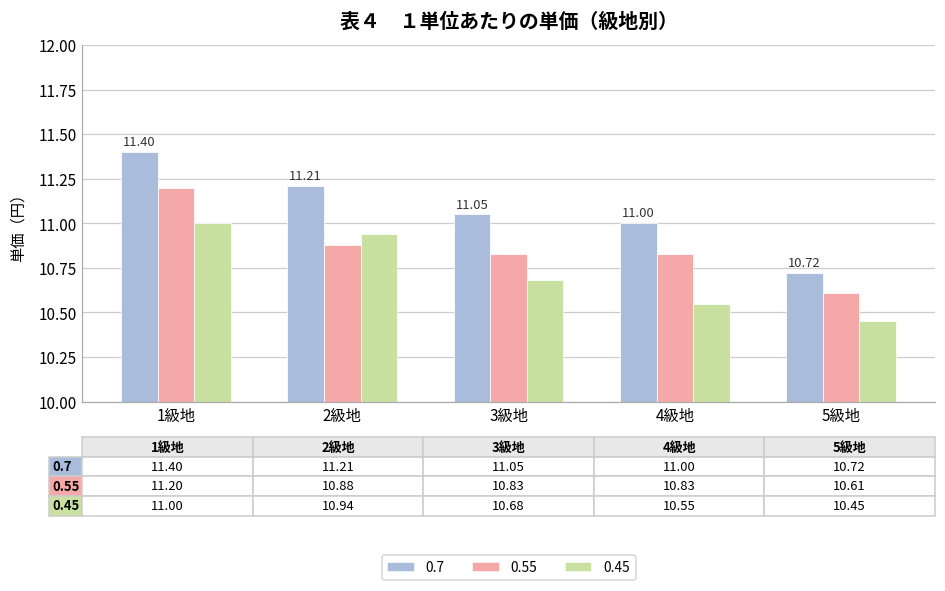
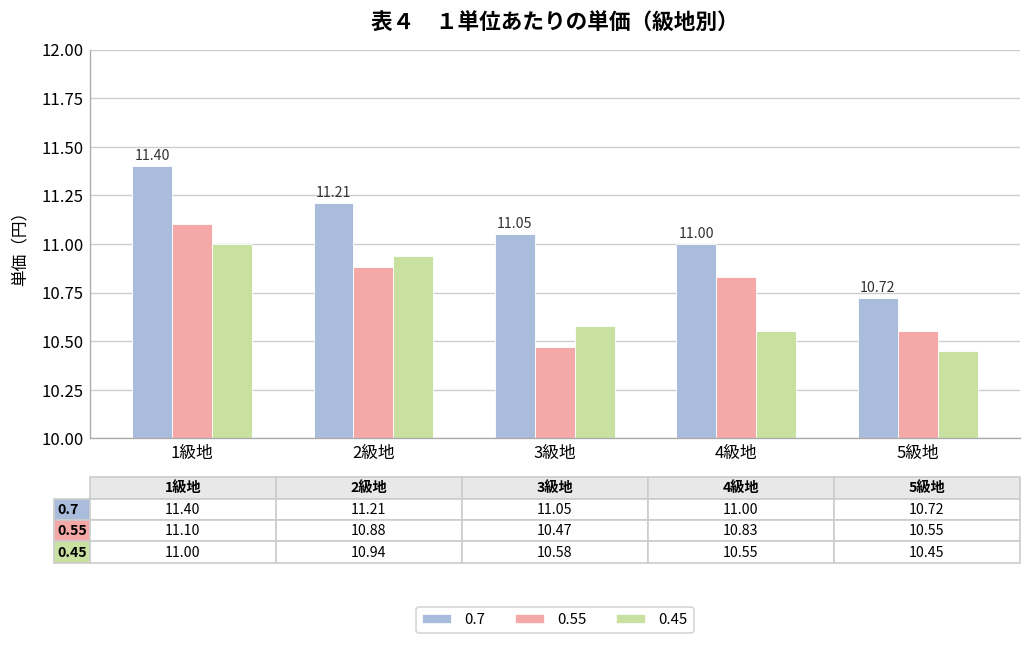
0.55, 1級地: 11.20 -> 11.10
0.55, 3級地: 10.83 -> 10.47
0.45, 3級地: 10.68 -> 10.58
0.55, 5級地: 10.61 -> 10.55
